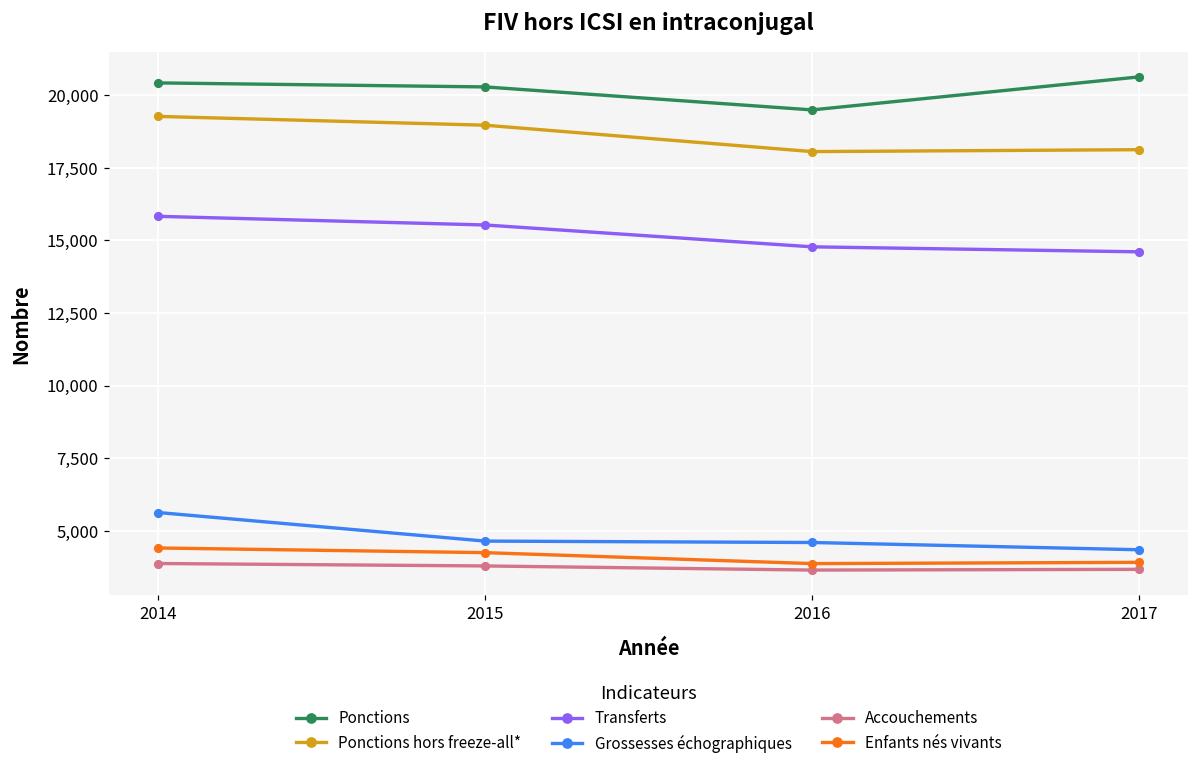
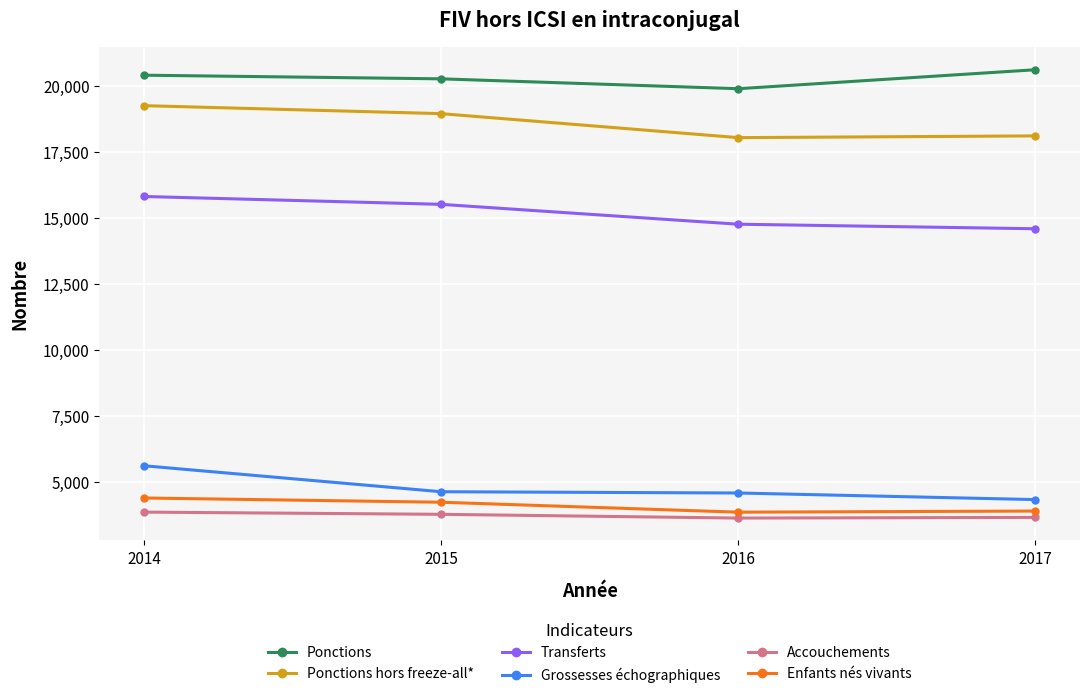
Ponctions, 2016: 19,500 -> 19,900
